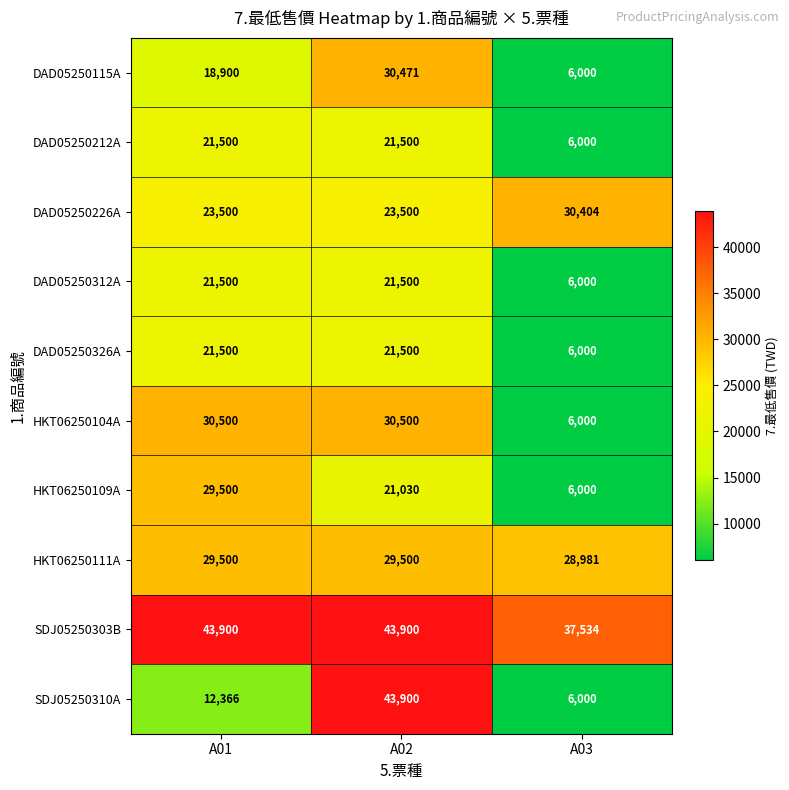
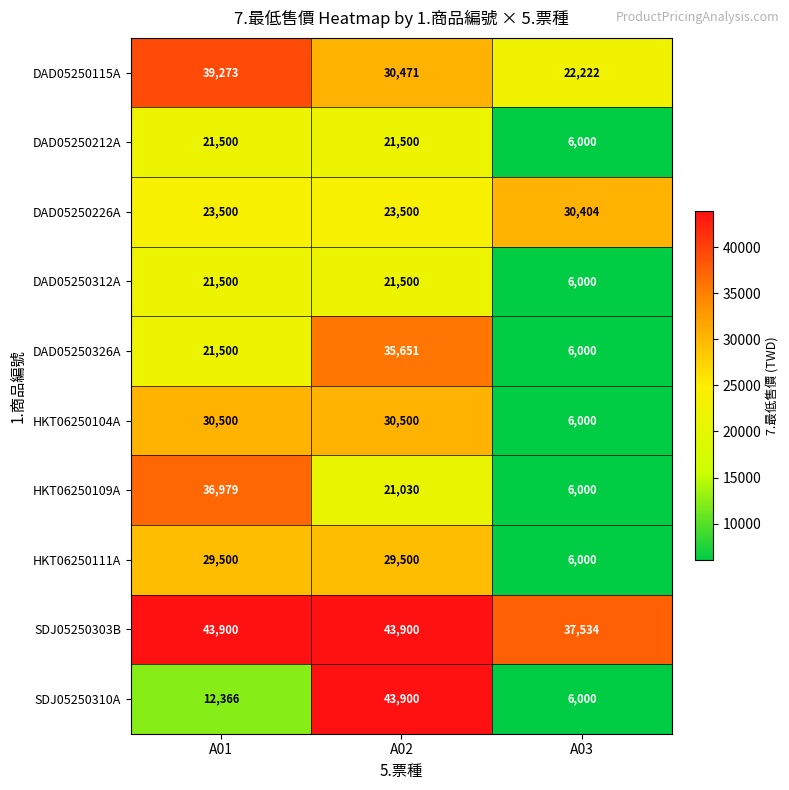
DAD05250115A, A01: 18,900 -> 39,273
DAD05250115A, A03: 6,000 -> 22,222
DAD05250326A, A02: 21,500 -> 35,651
HKT06250109A, A01: 29,500 -> 36,979
HKT06250111A, A03: 28,981 -> 6,000
